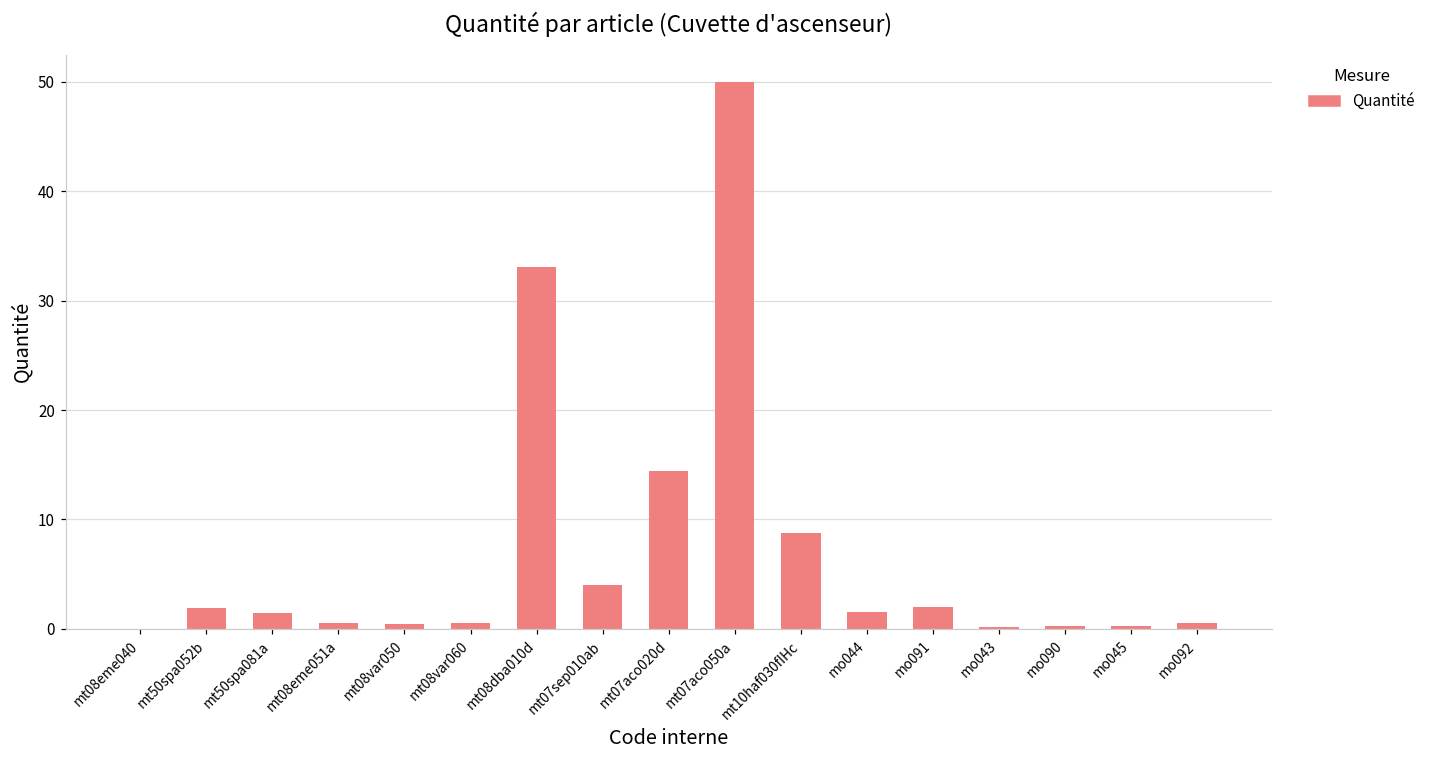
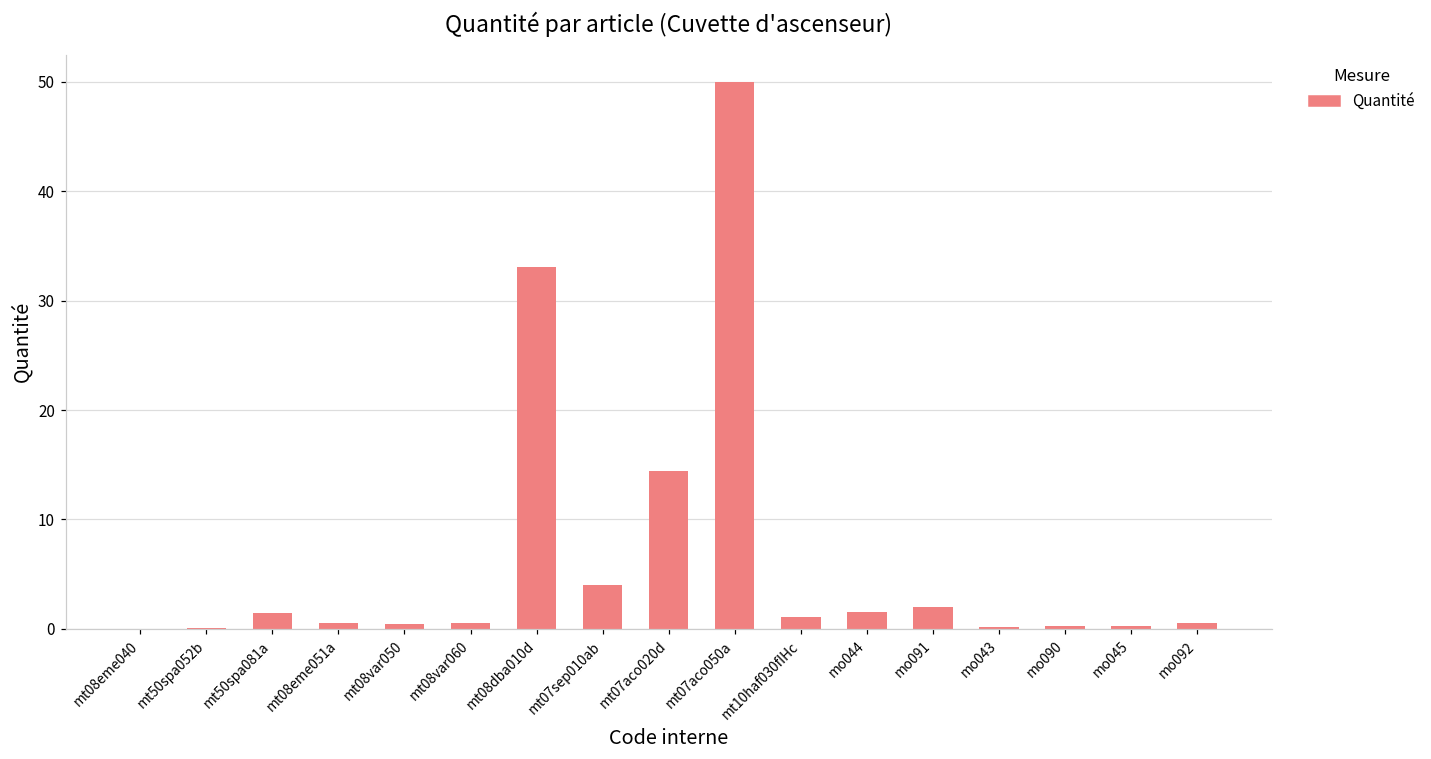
mt50spa052b: 2 -> 0
mt10haf030fIHc: 9 -> 1
